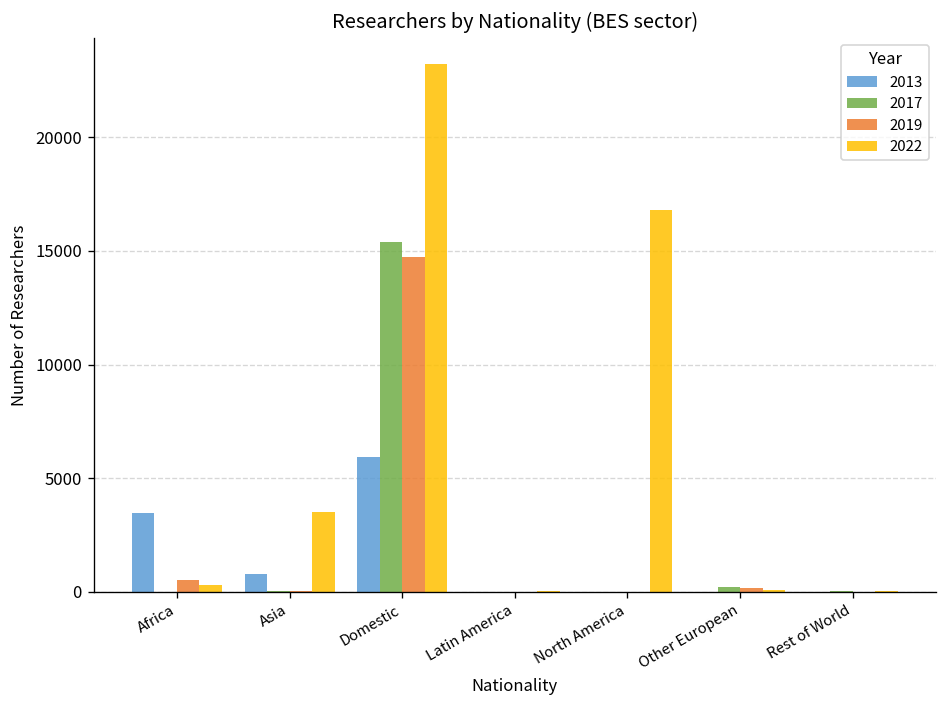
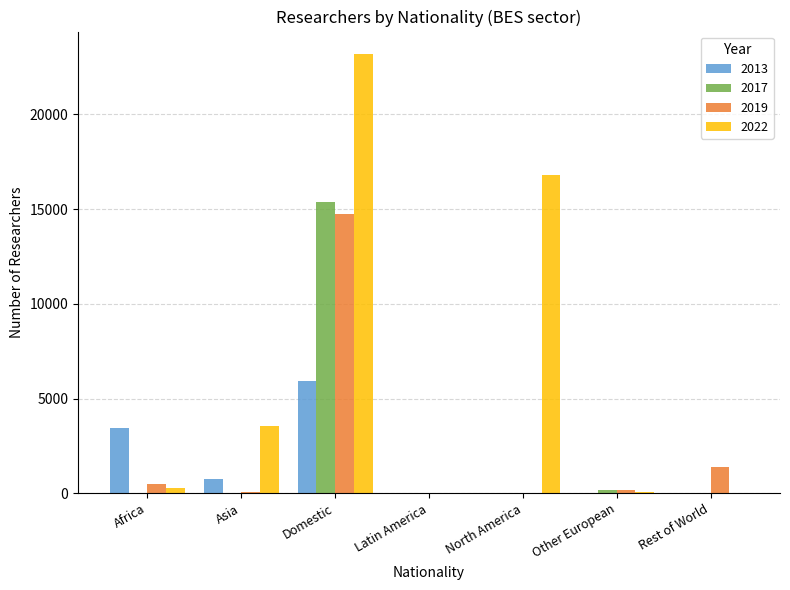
2019, Rest of World: 0 -> 1400
